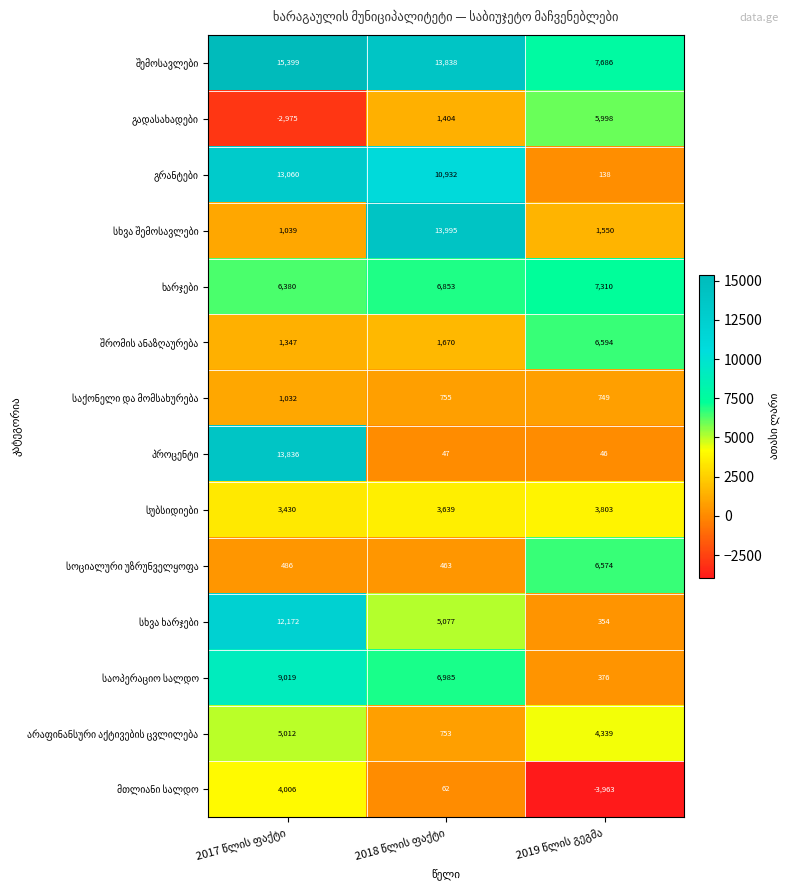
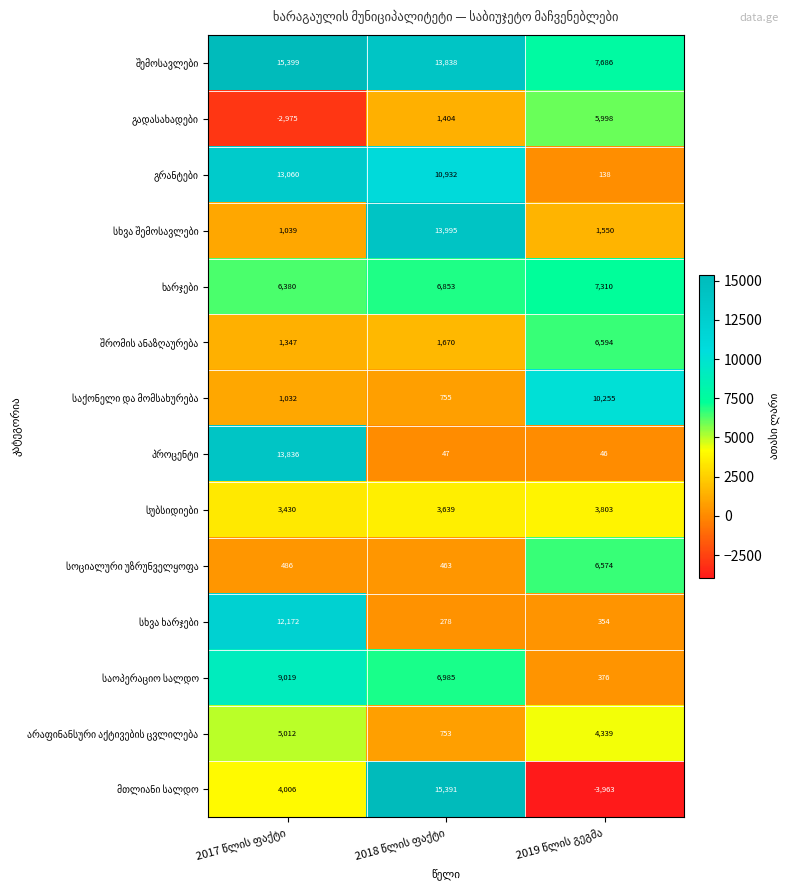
საქონელი და მომსახურება, 2019 წლის გეგმა: 749 -> 10,255
სხვა ხარჯები, 2018 წლის ფაქტი: 5,077 -> 278
მთლიანი სალდო, 2018 წლის ფაქტი: 62 -> 15,391
